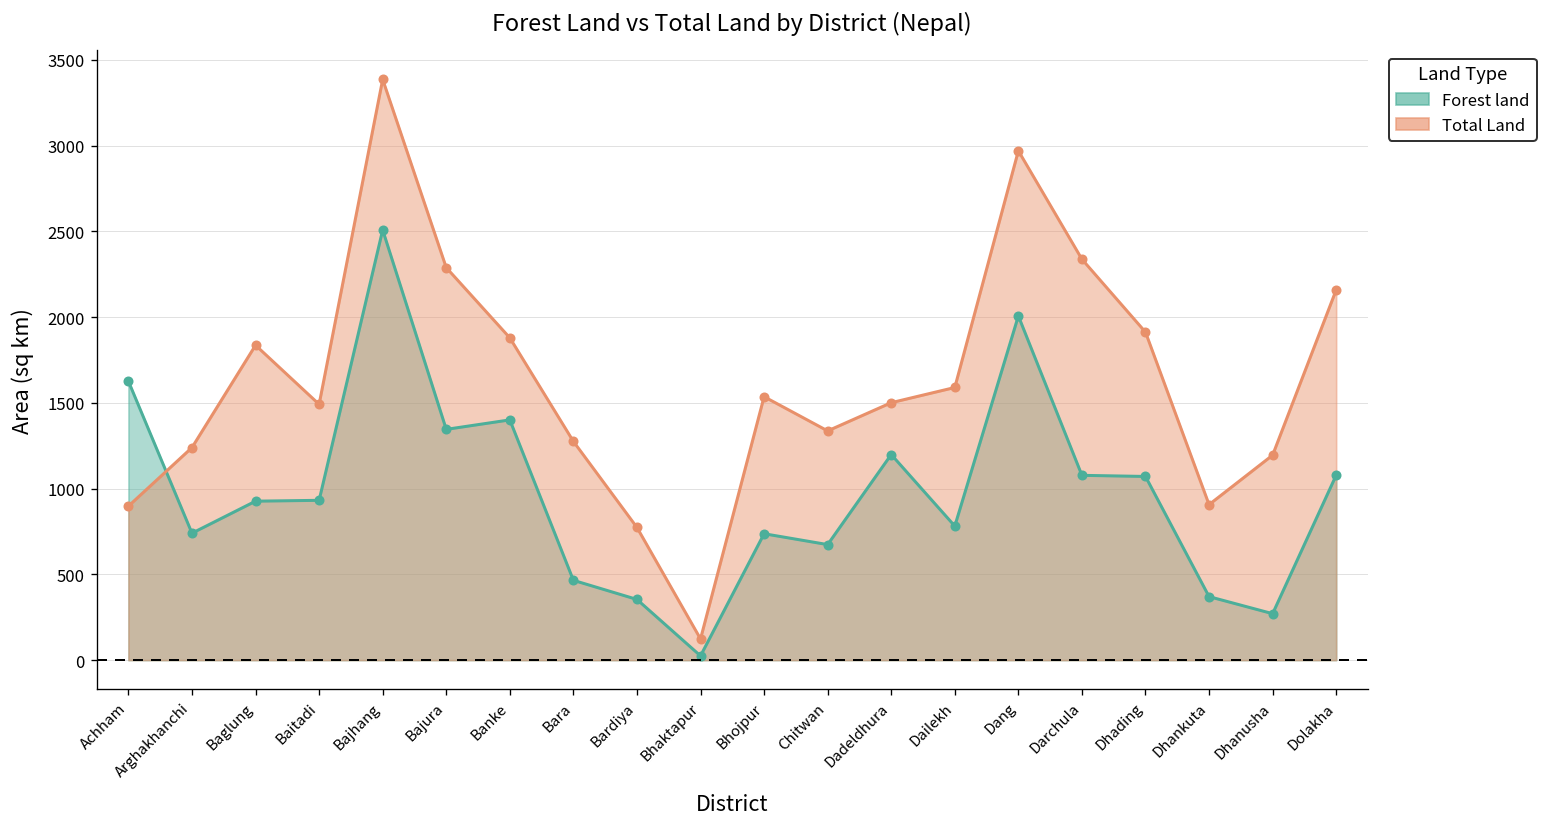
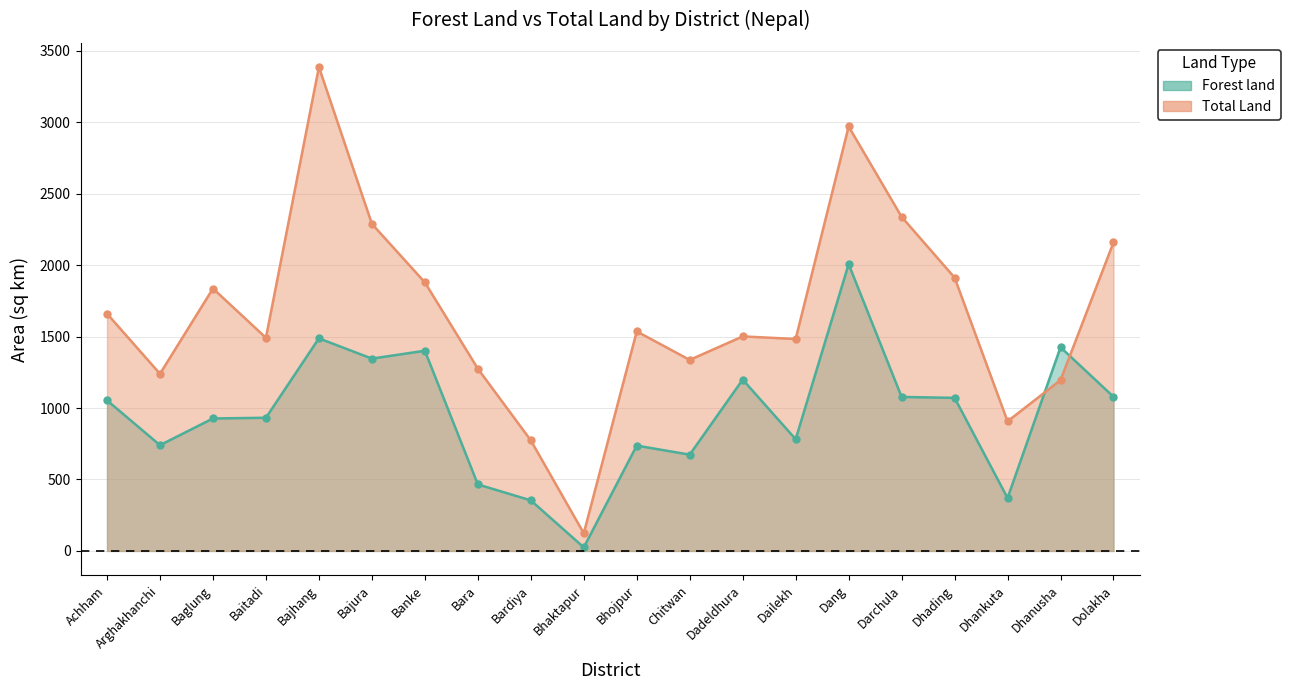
Forest land, Achham: 1630 -> 1050
Total Land, Achham: 900 -> 1660
Forest land, Bajhang: 2510 -> 1490
Total Land, Dailekh: 1590 -> 1480
Forest land, Dhanusha: 270 -> 1430
